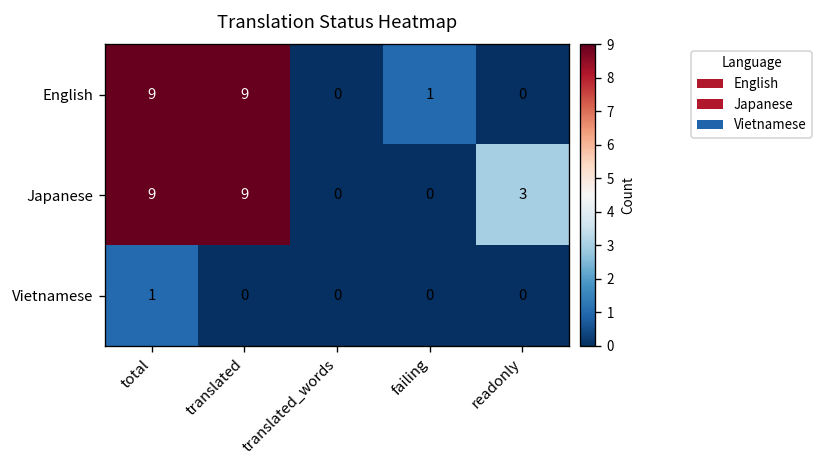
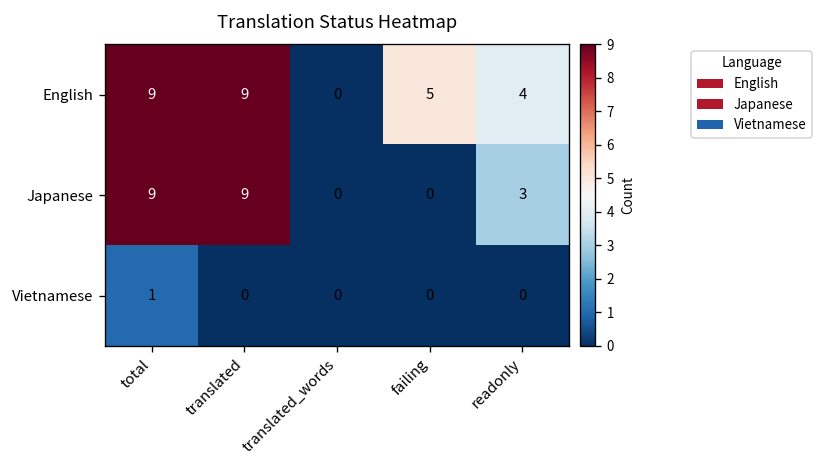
English, failing: 1 -> 5
English, readonly: 0 -> 4
